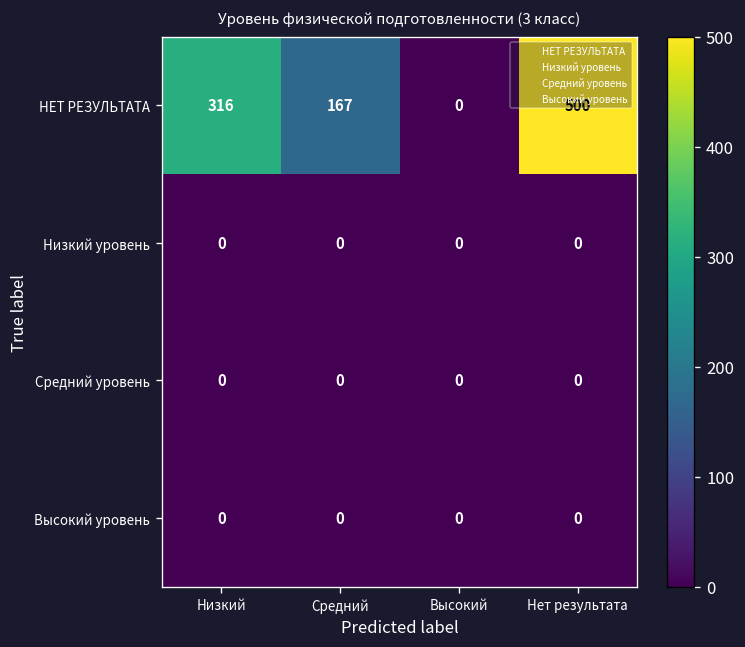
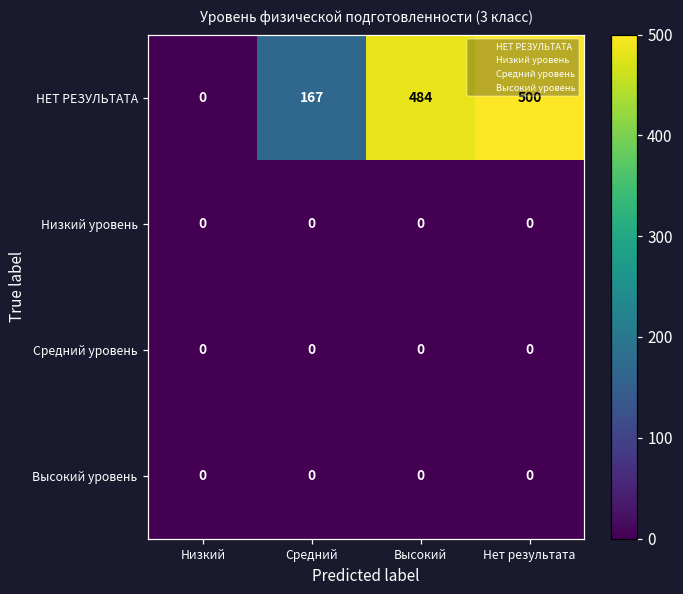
НЕТ РЕЗУЛЬТАТА, Низкий: 316 -> 0
НЕТ РЕЗУЛЬТАТА, Высокий: 0 -> 484
